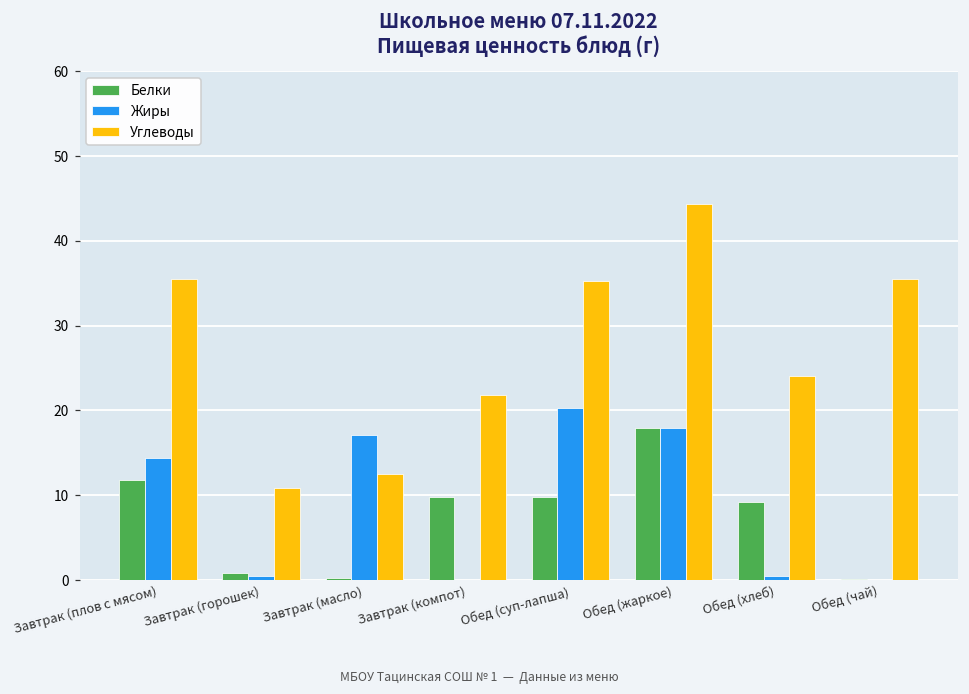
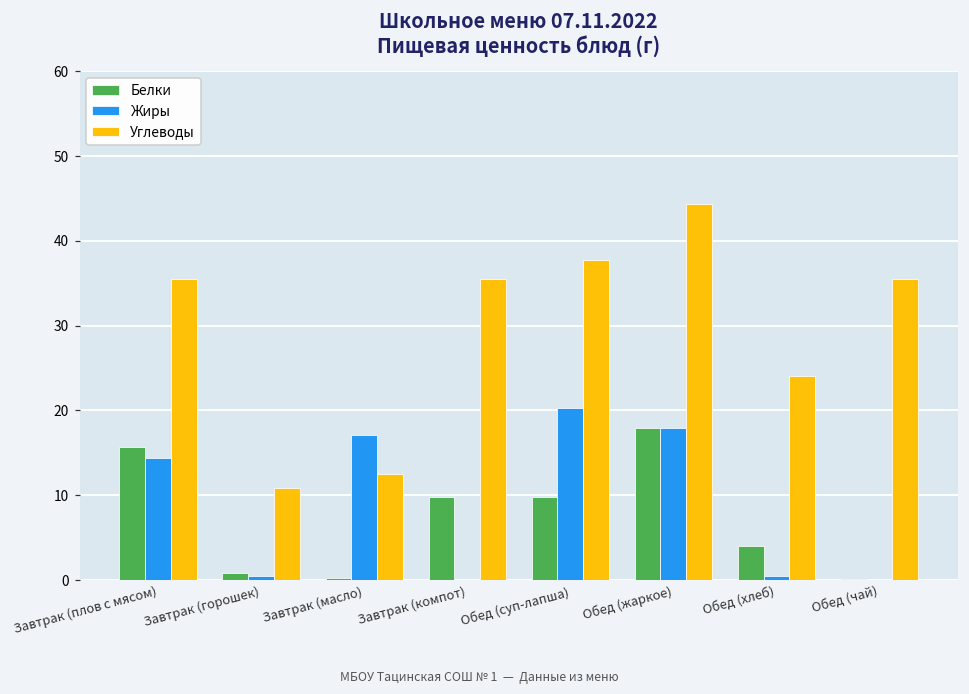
Белки, Завтрак (плов с мясом): 12 -> 16
Углеводы, Завтрак (компот): 22 -> 36
Углеводы, Обед (суп-лапша): 35 -> 38
Белки, Обед (хлеб): 9 -> 4
